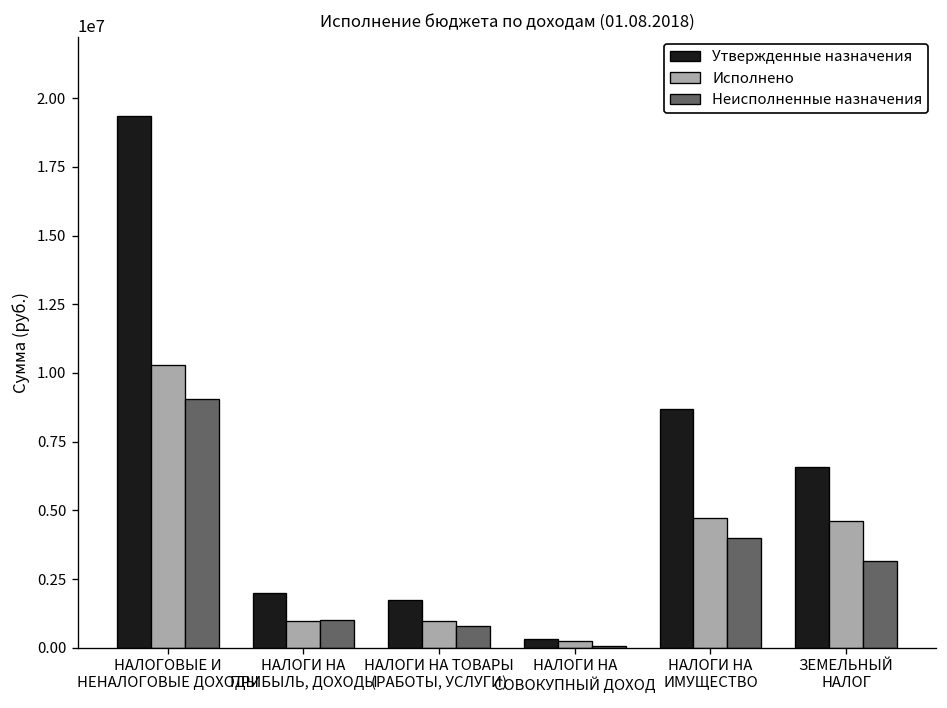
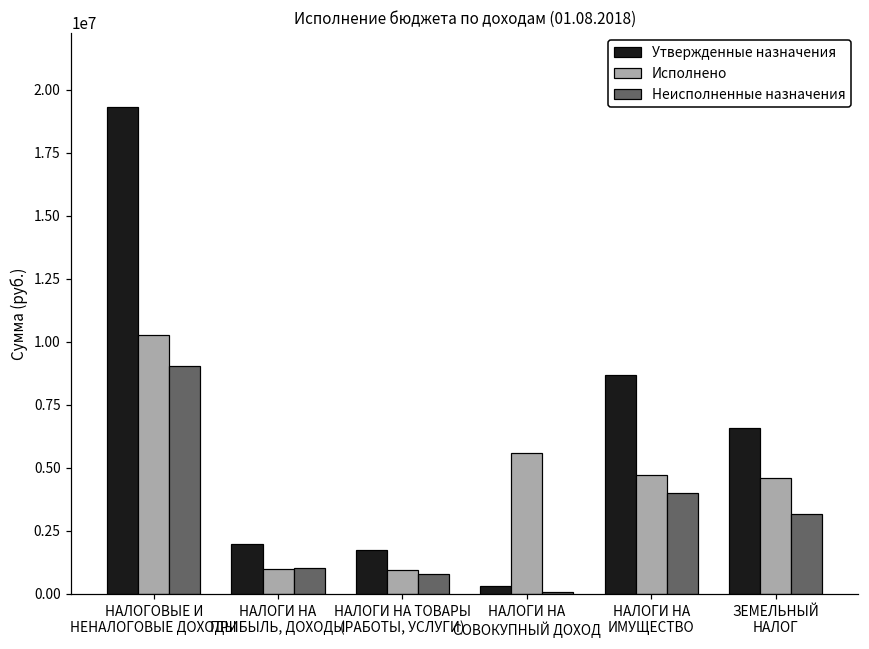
Исполнено, НАЛОГИ НА СОВОКУПНЫЙ ДОХОД: 200000 -> 5600000
